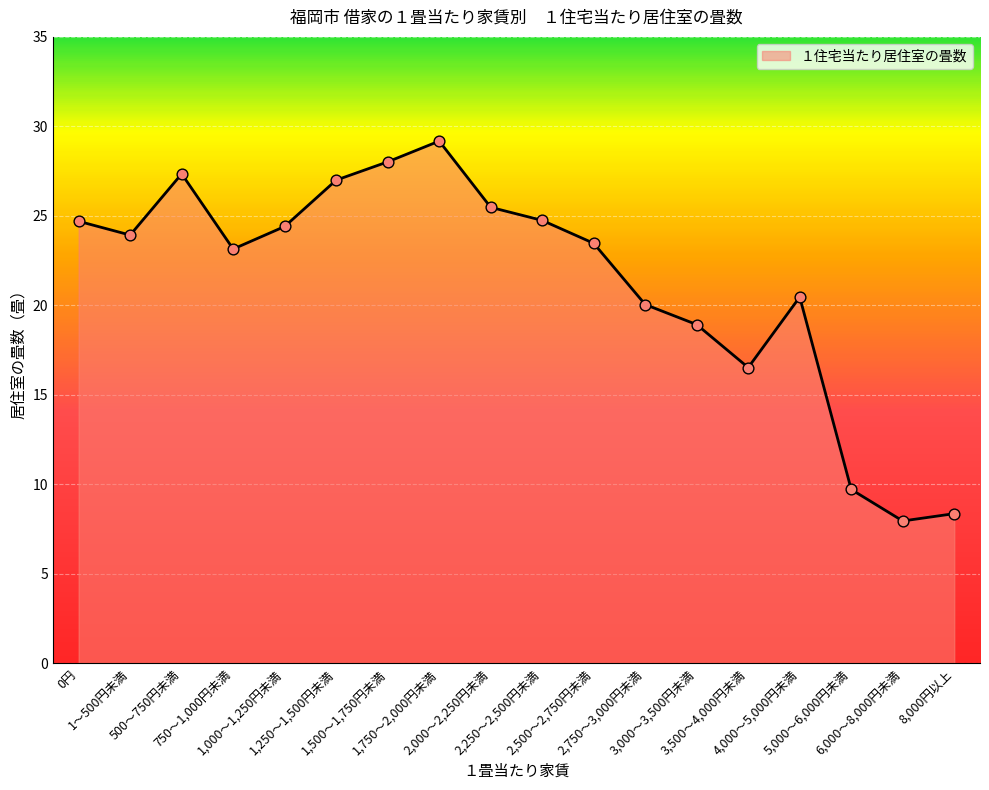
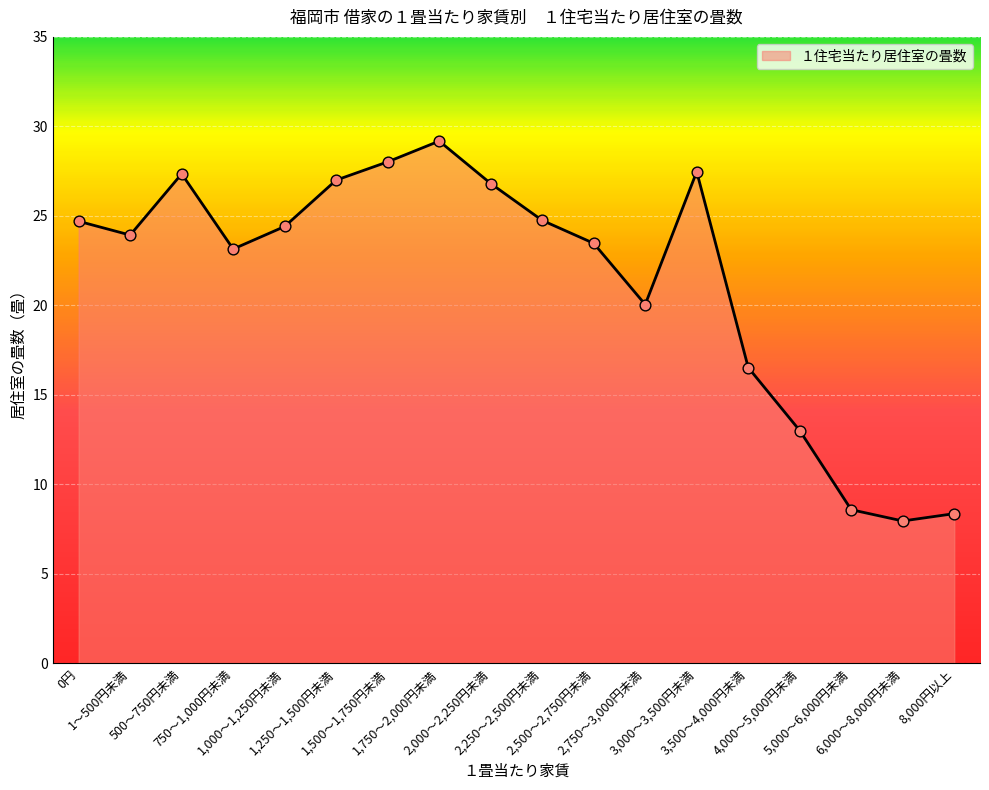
2,000～2,250円未満: 25.5 -> 26.8
3,000～3,500円未満: 18.9 -> 27.5
4,000～5,000円未満: 20.5 -> 13.0
5,000～6,000円未満: 9.7 -> 8.6
